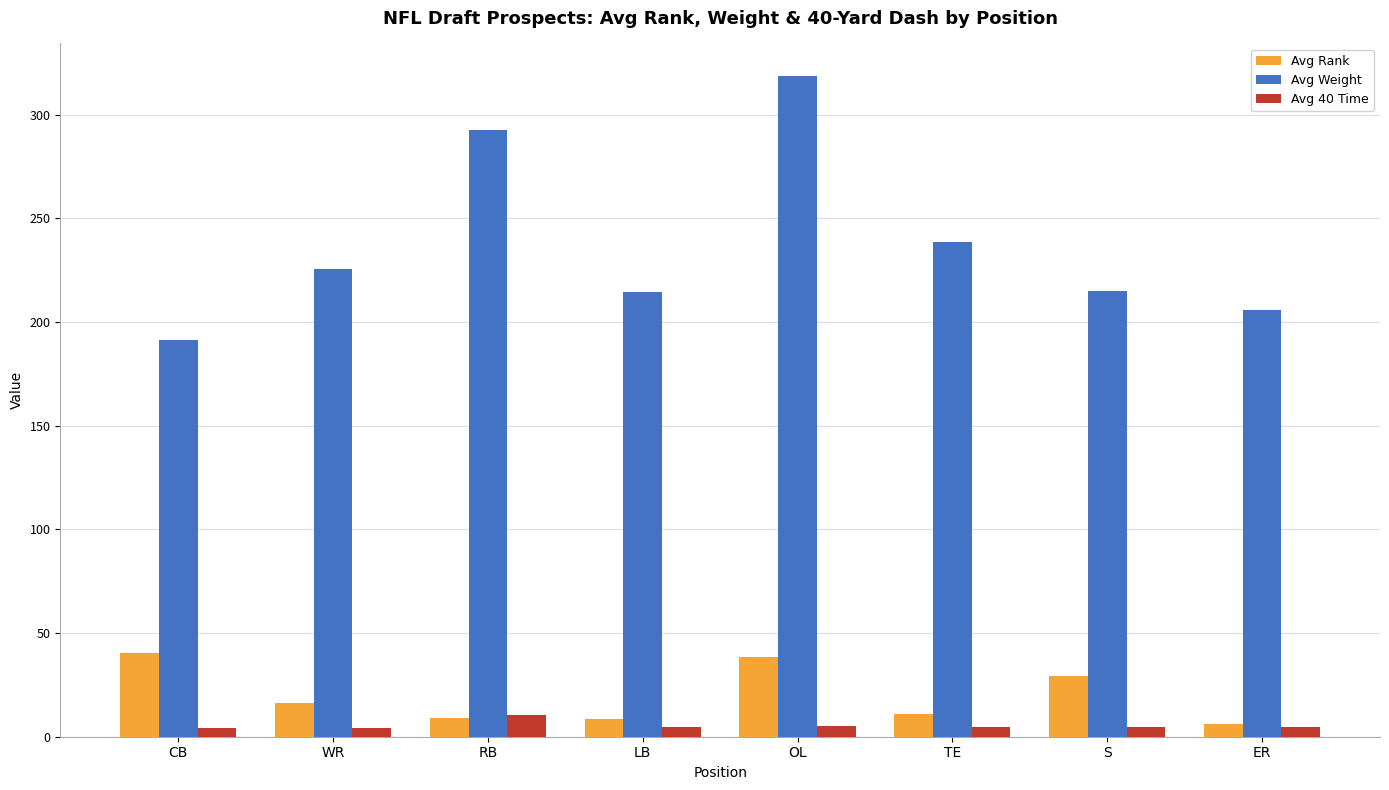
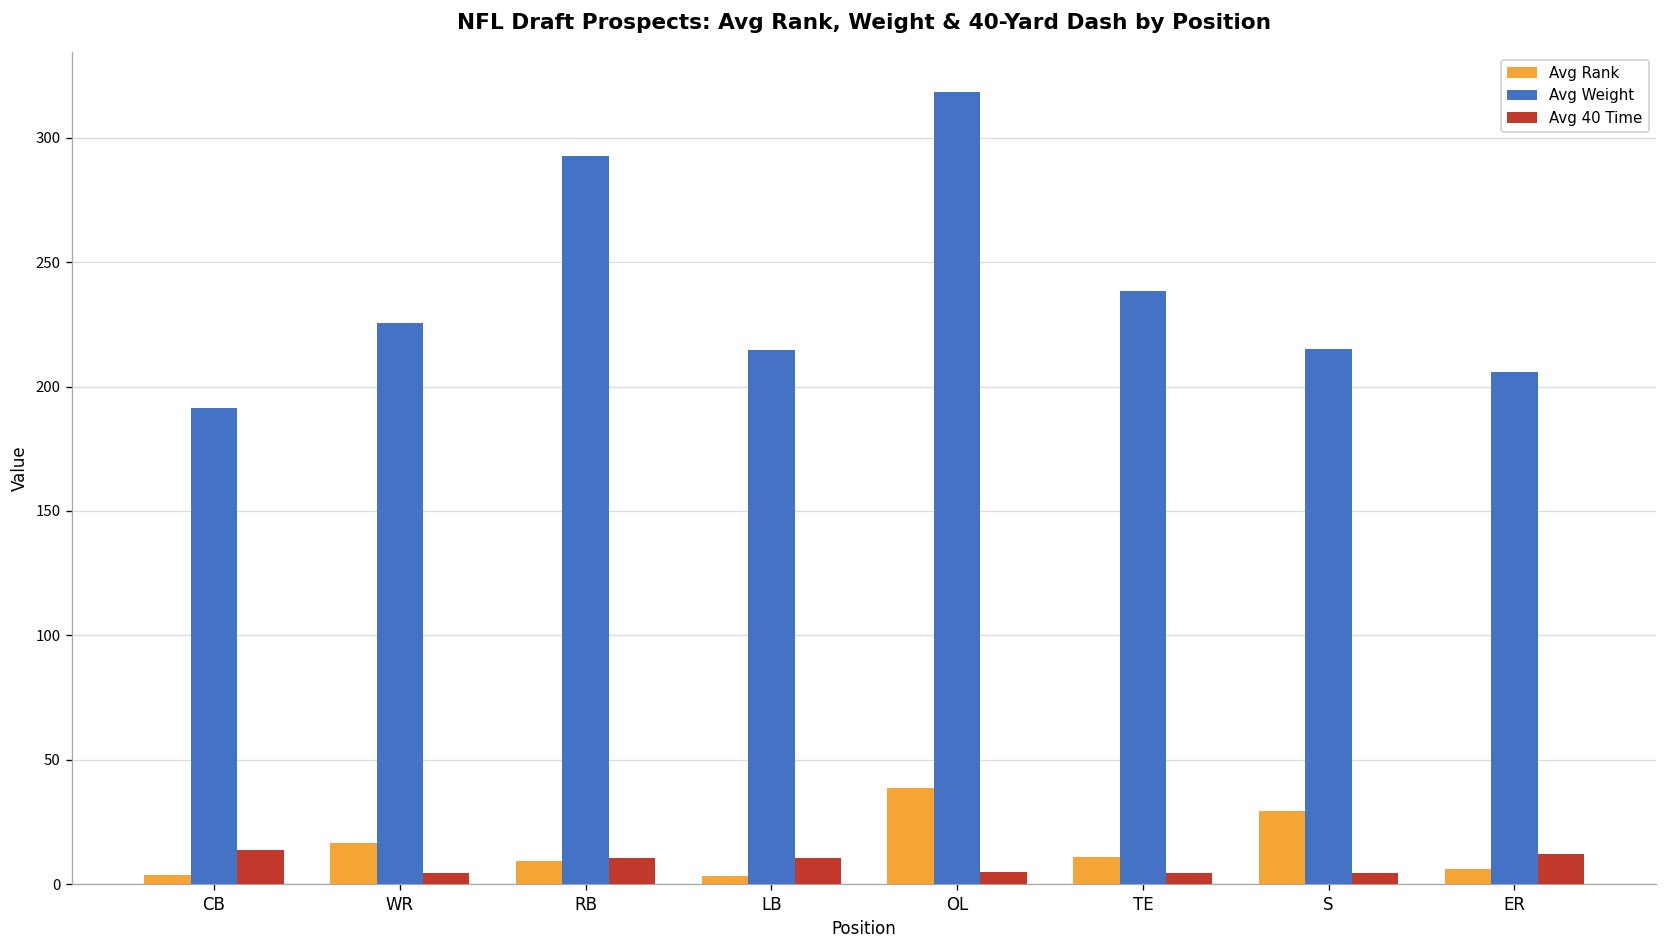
Avg Rank, CB: 40 -> 4
Avg 40 Time, CB: 4 -> 14
Avg Rank, LB: 9 -> 3
Avg 40 Time, LB: 4 -> 11
Avg 40 Time, ER: 4 -> 12
